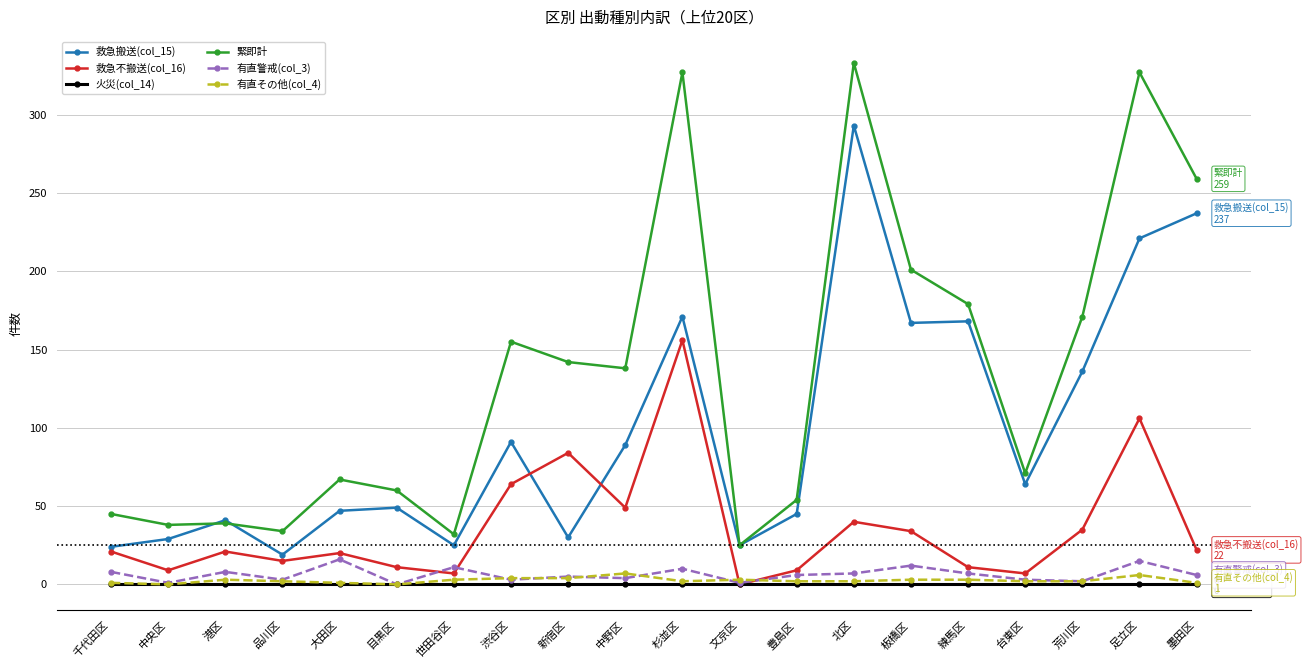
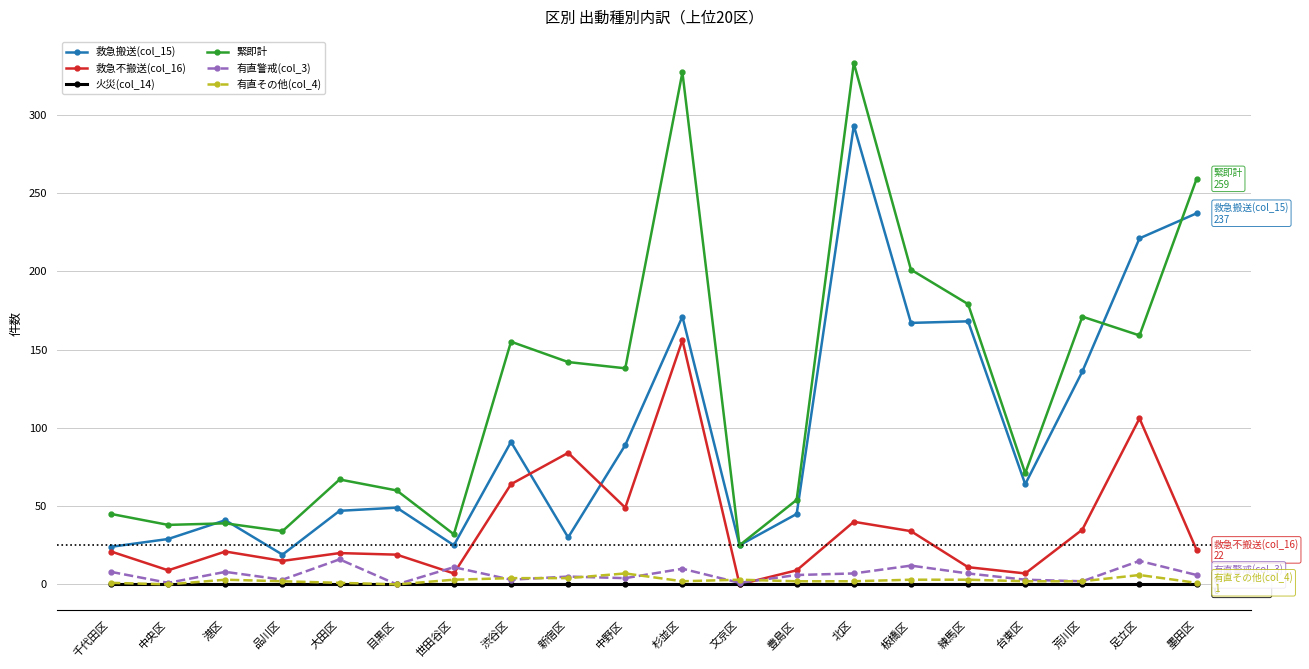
救急不搬送(col_16), 目黒区: 11 -> 19
緊即計, 足立区: 327 -> 159
